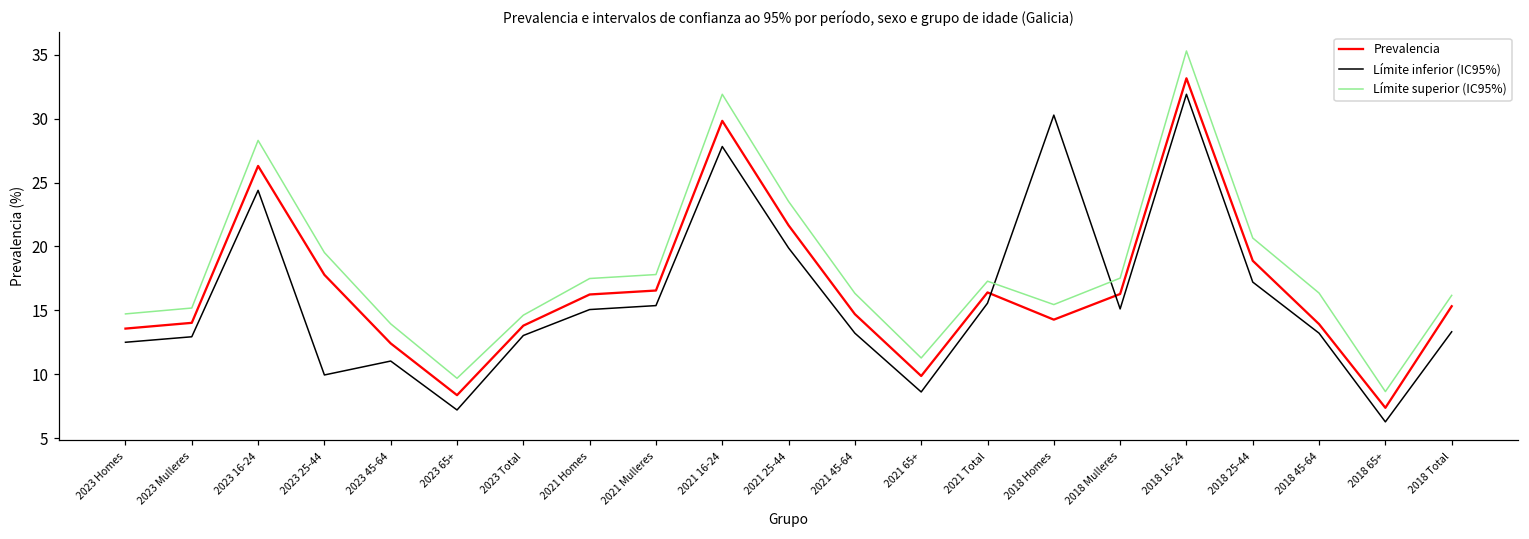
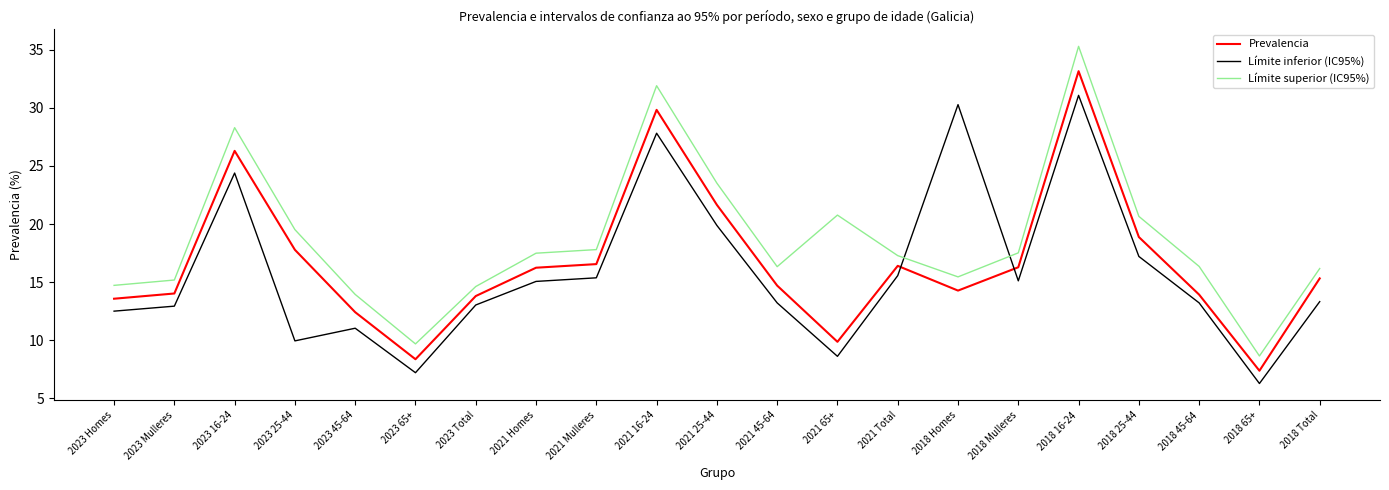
Límite superior (IC95%), 2021 65+: 11.3 -> 20.8
Límite inferior (IC95%), 2018 16-24: 31.9 -> 31.1
